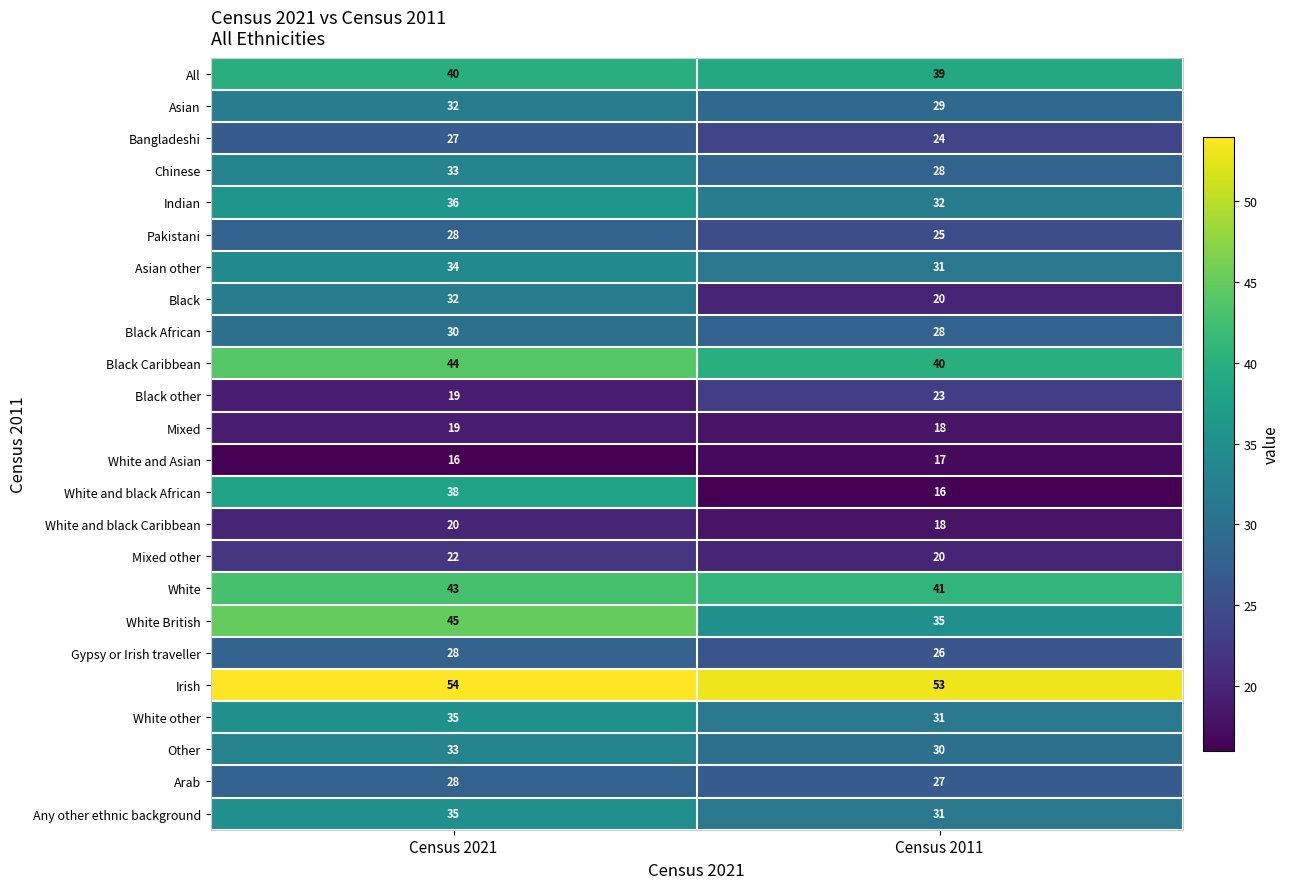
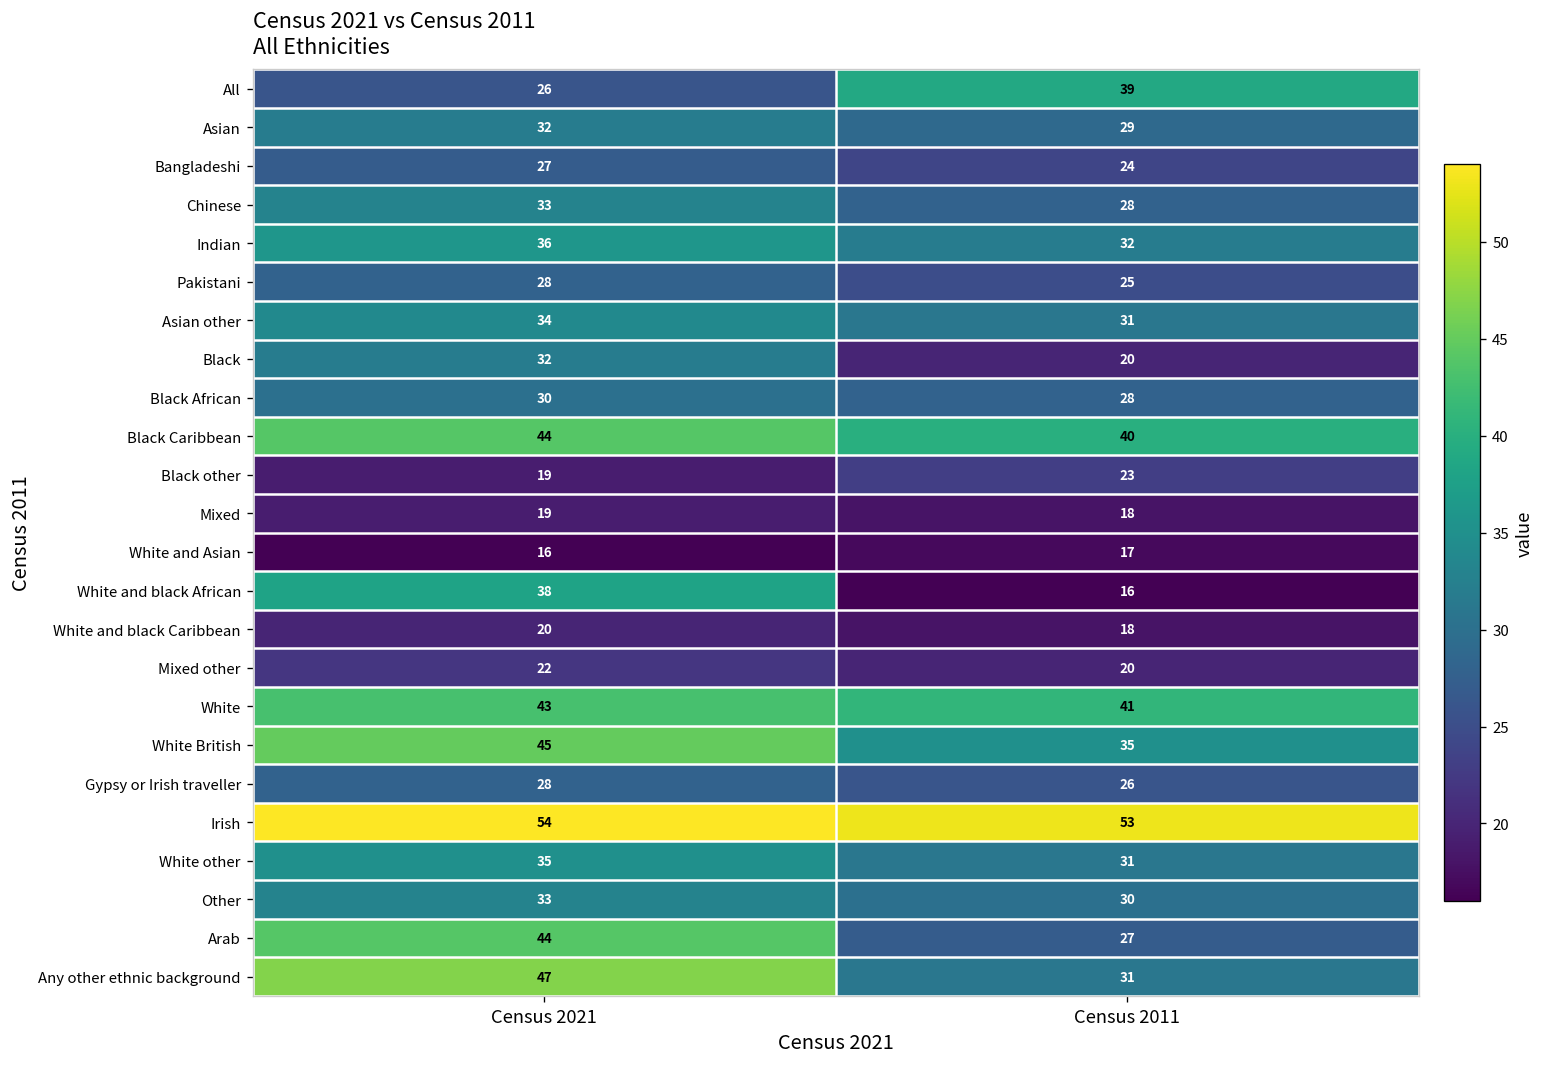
All, Census 2021: 40 -> 26
Arab, Census 2021: 28 -> 44
Any other ethnic background, Census 2021: 35 -> 47
